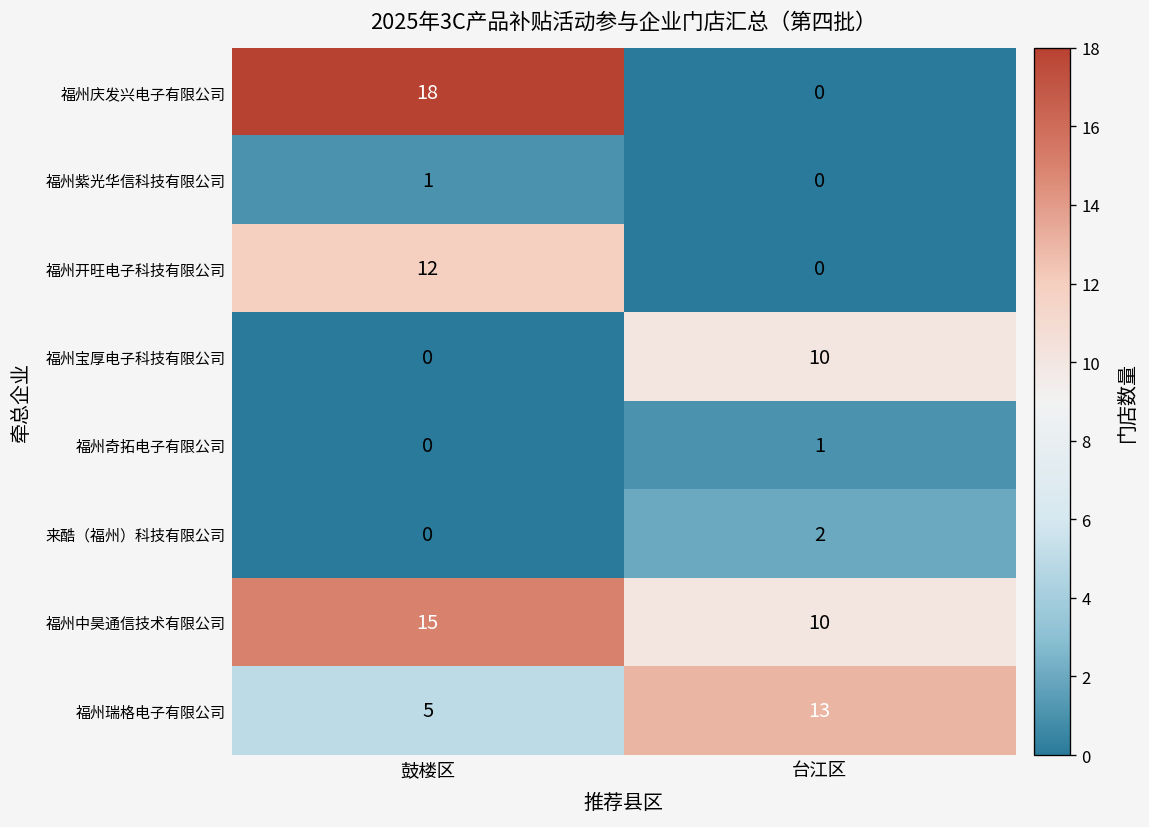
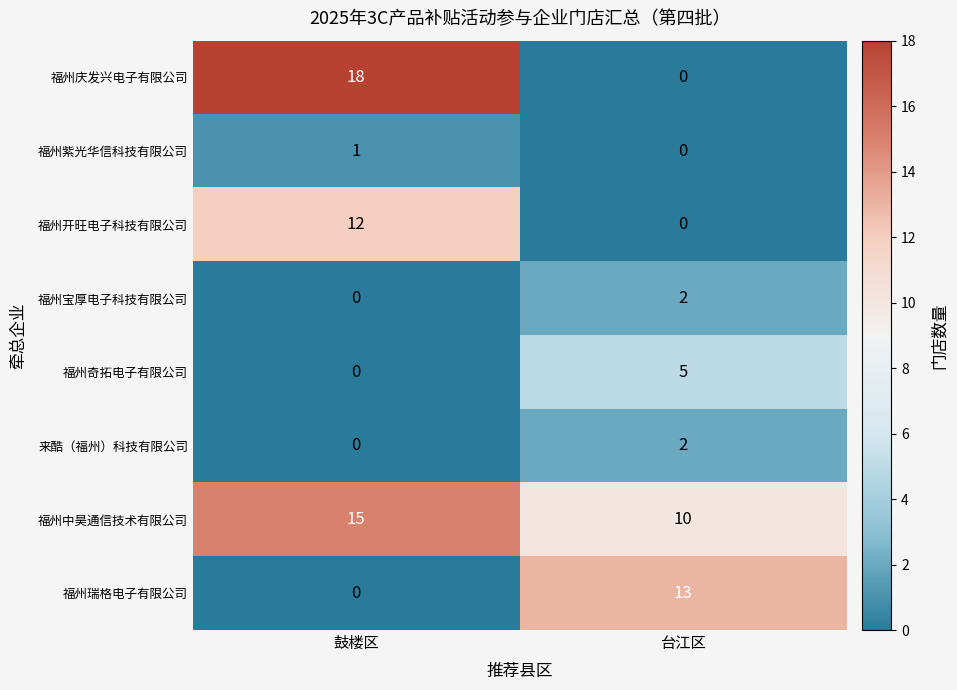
福州宝厚电子科技有限公司, 台江区: 10 -> 2
福州奇拓电子有限公司, 台江区: 1 -> 5
福州瑞格电子有限公司, 鼓楼区: 5 -> 0
